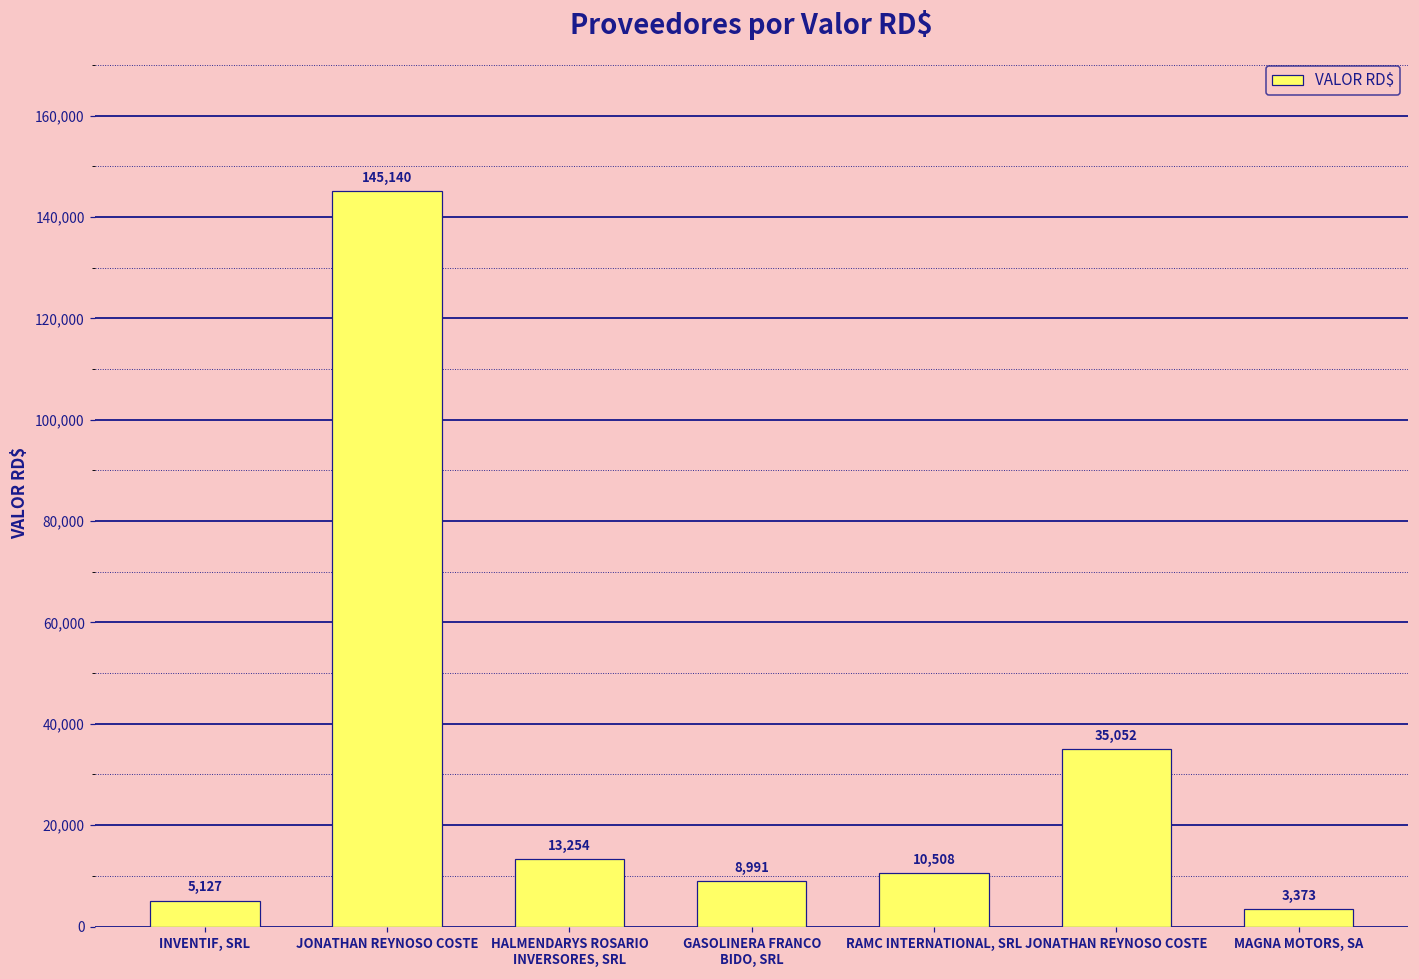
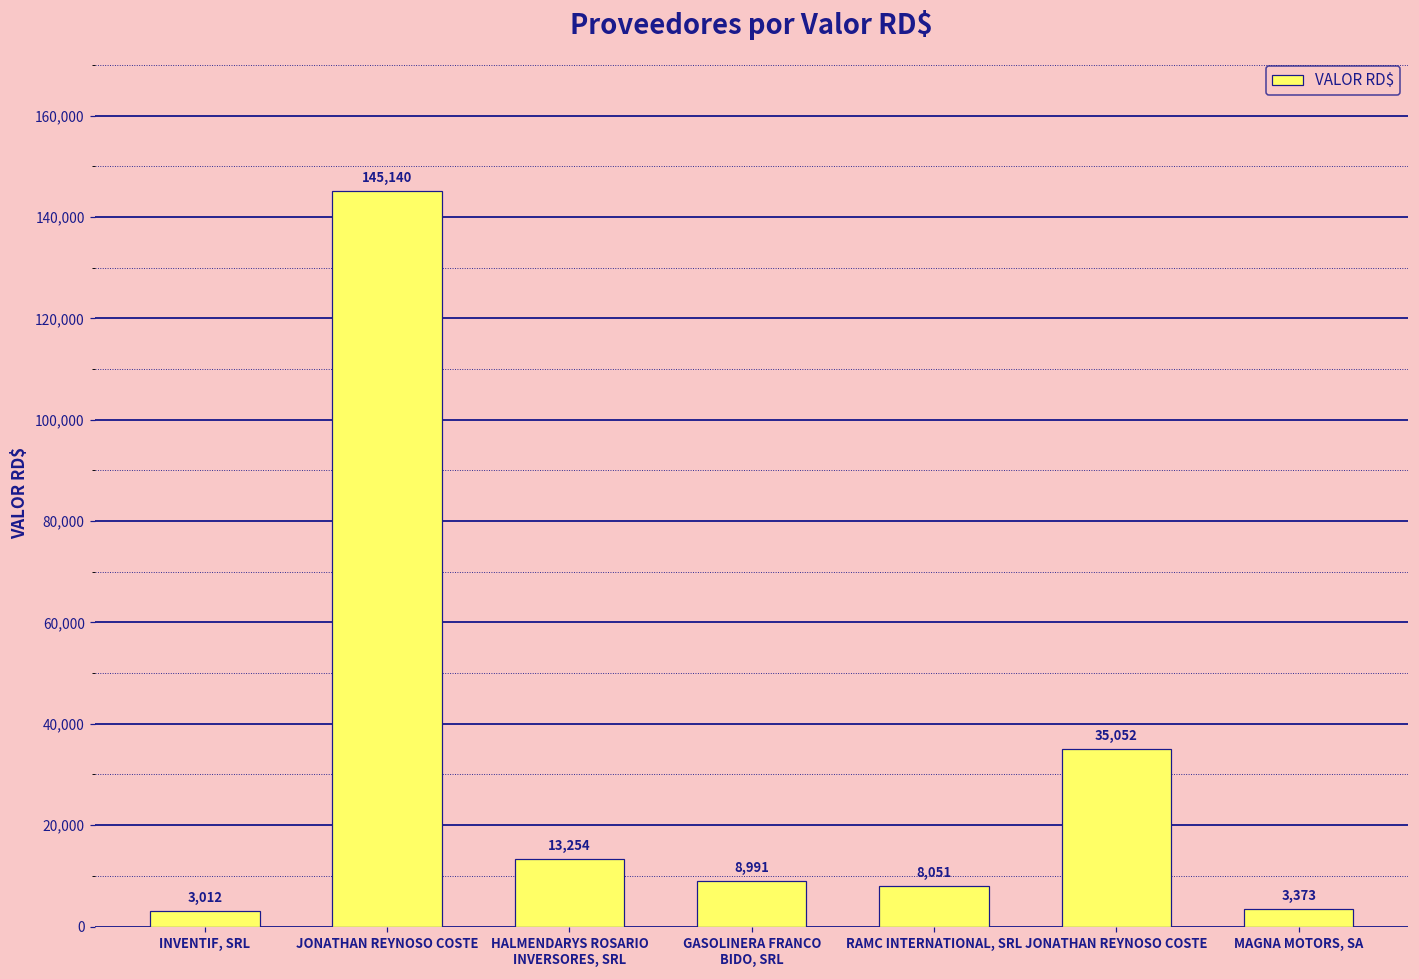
INVENTIF, SRL: 5,127 -> 3,012
RAMC INTERNATIONAL, SRL: 10,508 -> 8,051
